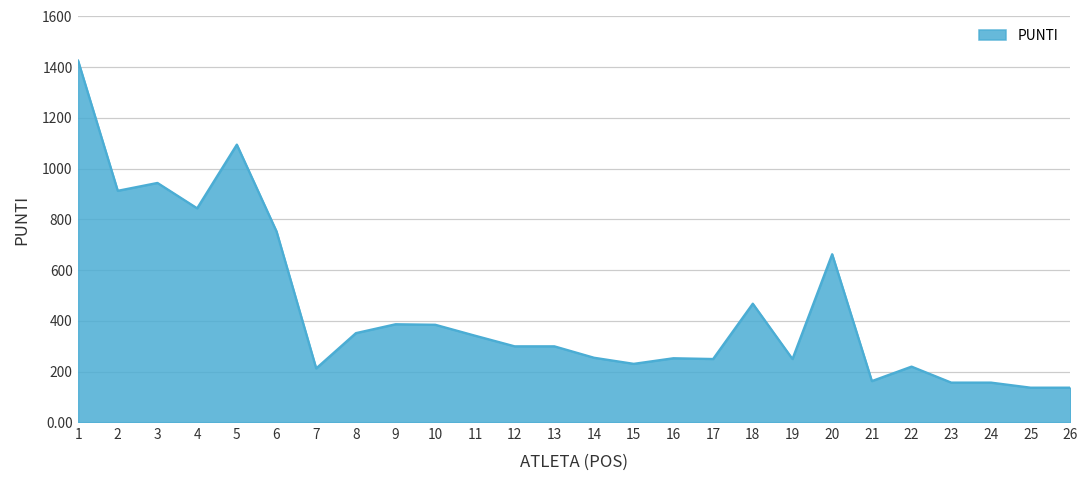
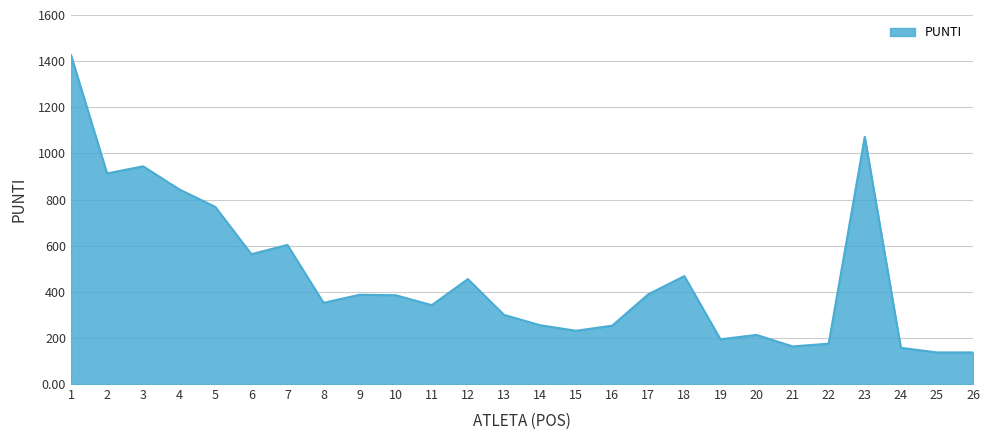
5: 1100 -> 770
6: 750 -> 560
7: 210 -> 600
12: 300 -> 460
17: 250 -> 390
19: 250 -> 190
20: 660 -> 210
22: 220 -> 180
23: 160 -> 1070
